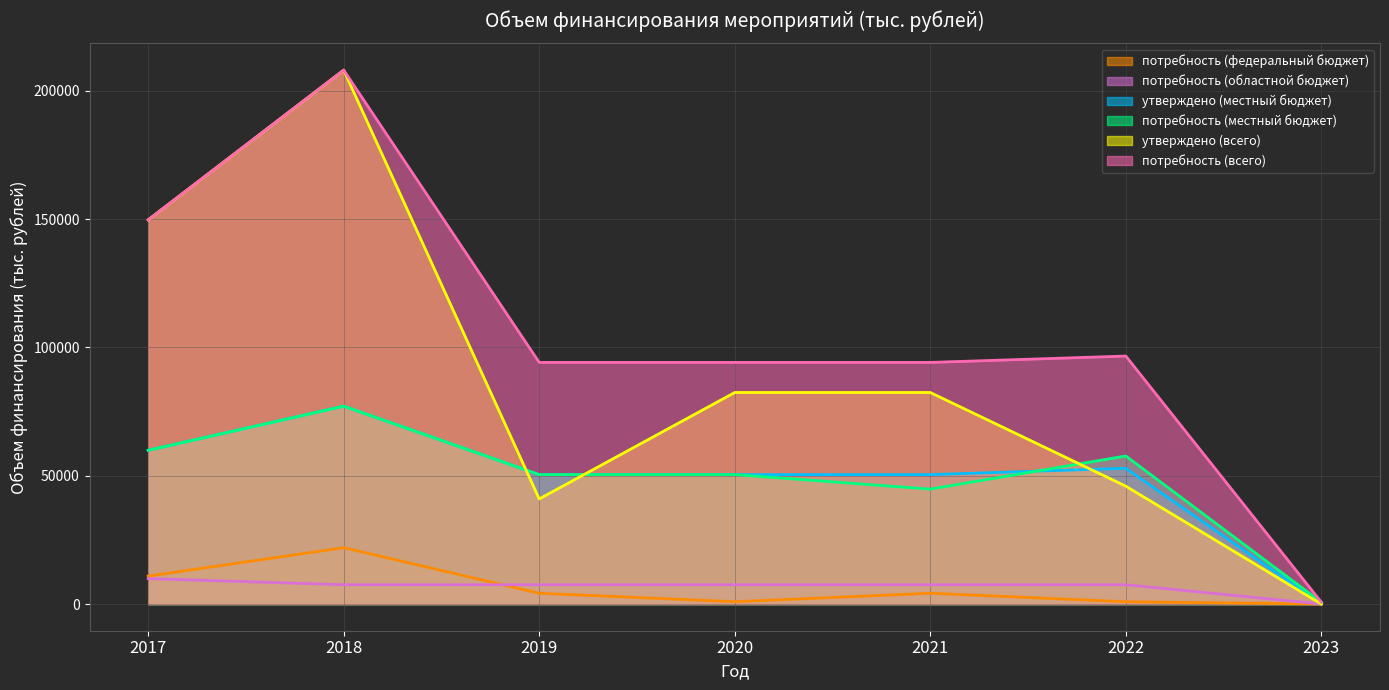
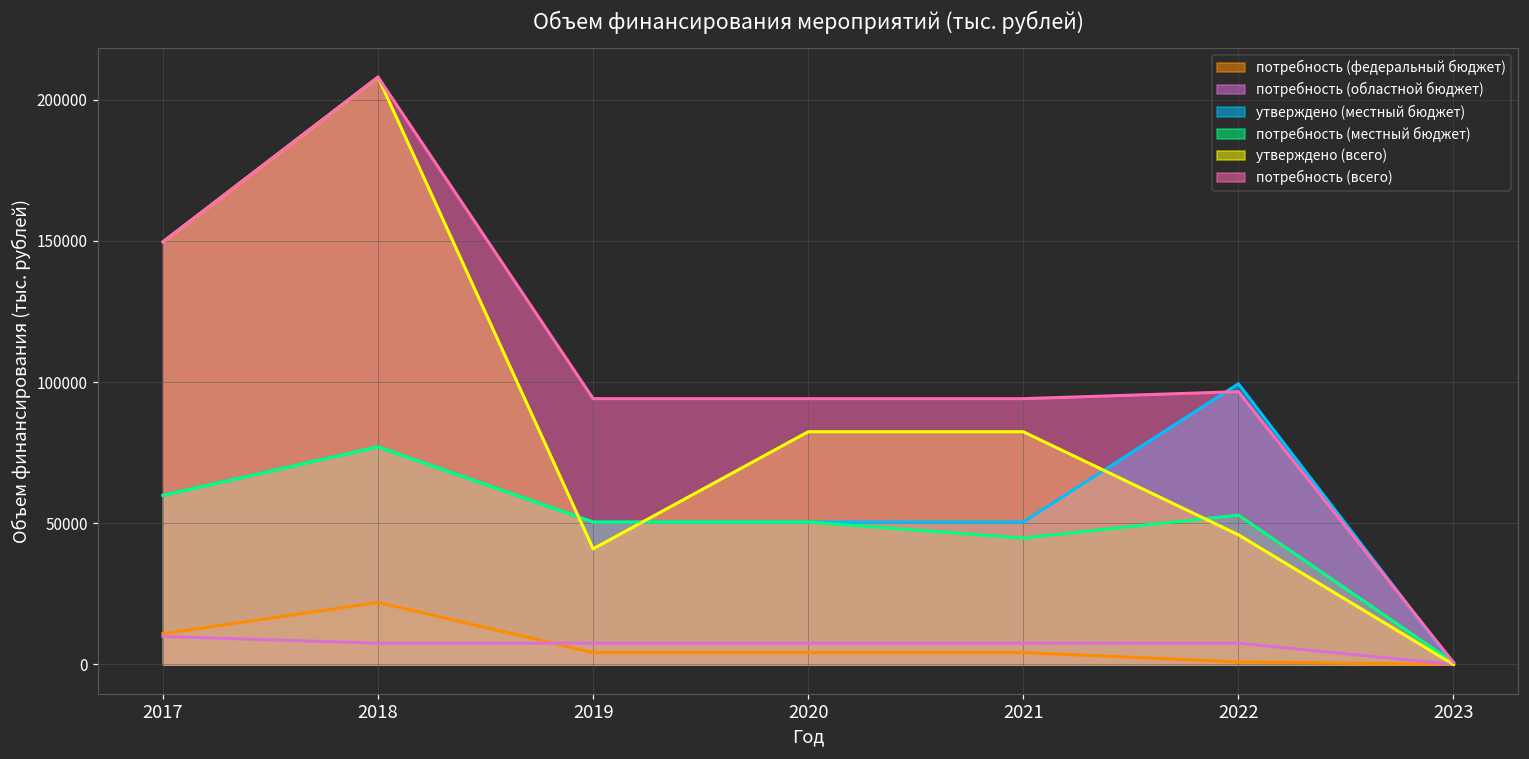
потребность (федеральный бюджет), 2020: 1000 -> 4000
утверждено (местный бюджет), 2022: 53000 -> 99000
потребность (местный бюджет), 2022: 58000 -> 53000
